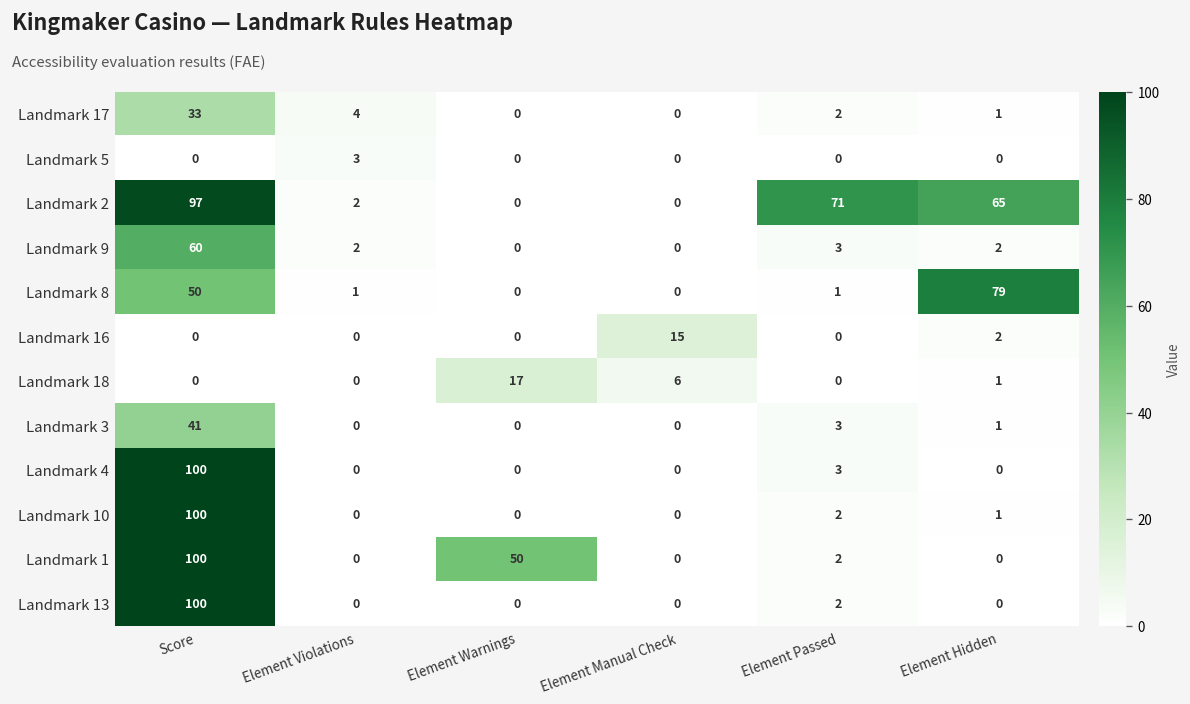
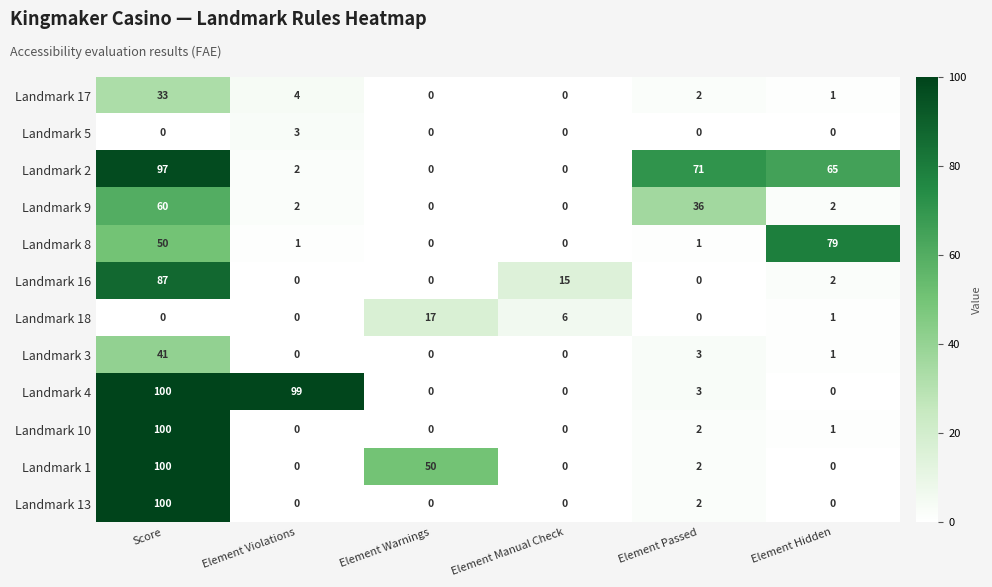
Landmark 9, Element Passed: 3 -> 36
Landmark 16, Score: 0 -> 87
Landmark 4, Element Violations: 0 -> 99
